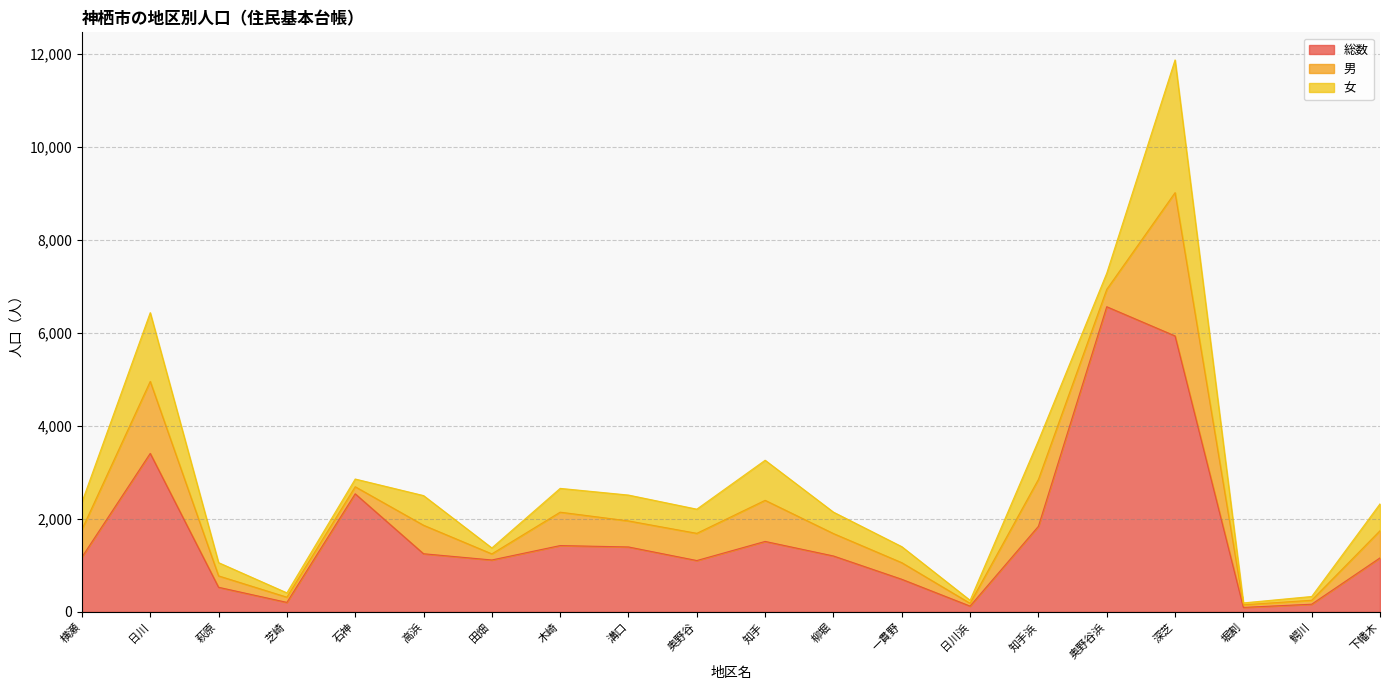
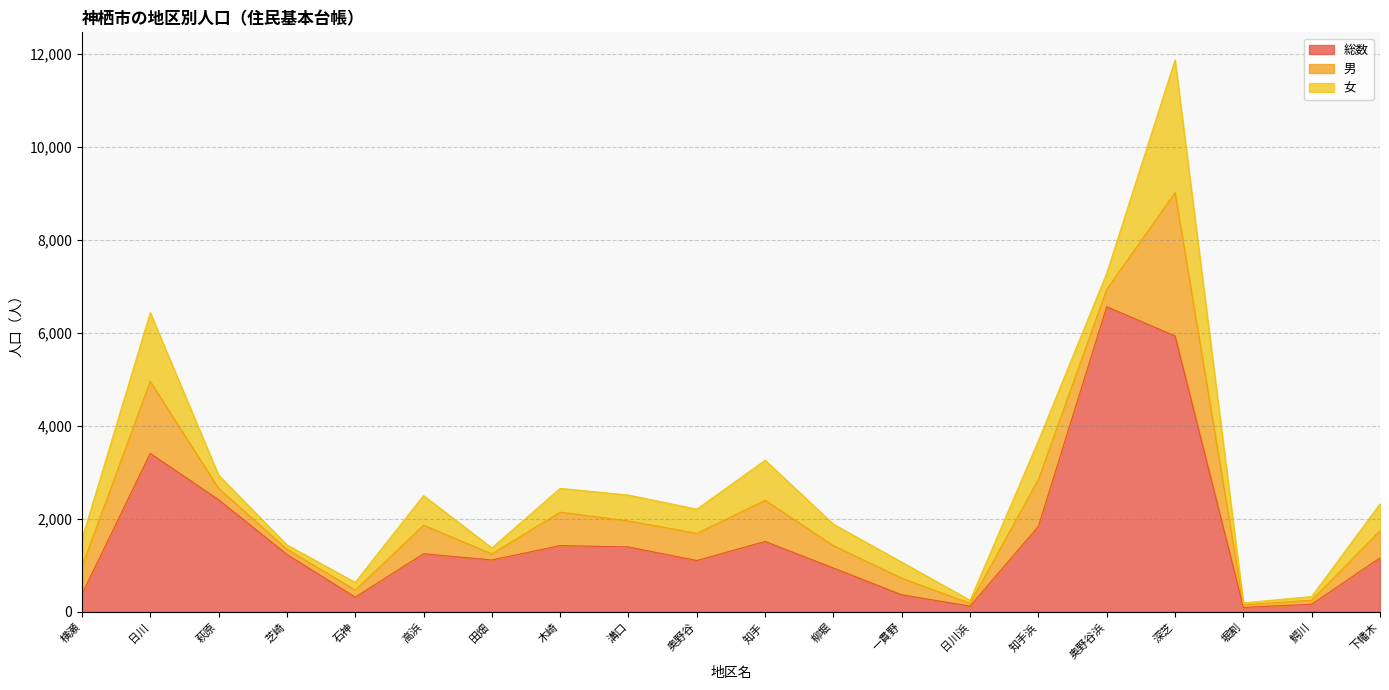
総数, 横瀬: 1,200 -> 400
総数, 萩原: 500 -> 2,400
総数, 芝崎: 200 -> 1,200
総数, 石神: 2,500 -> 300
総数, 柳堀: 1,200 -> 900
総数, 一貫野: 700 -> 400
